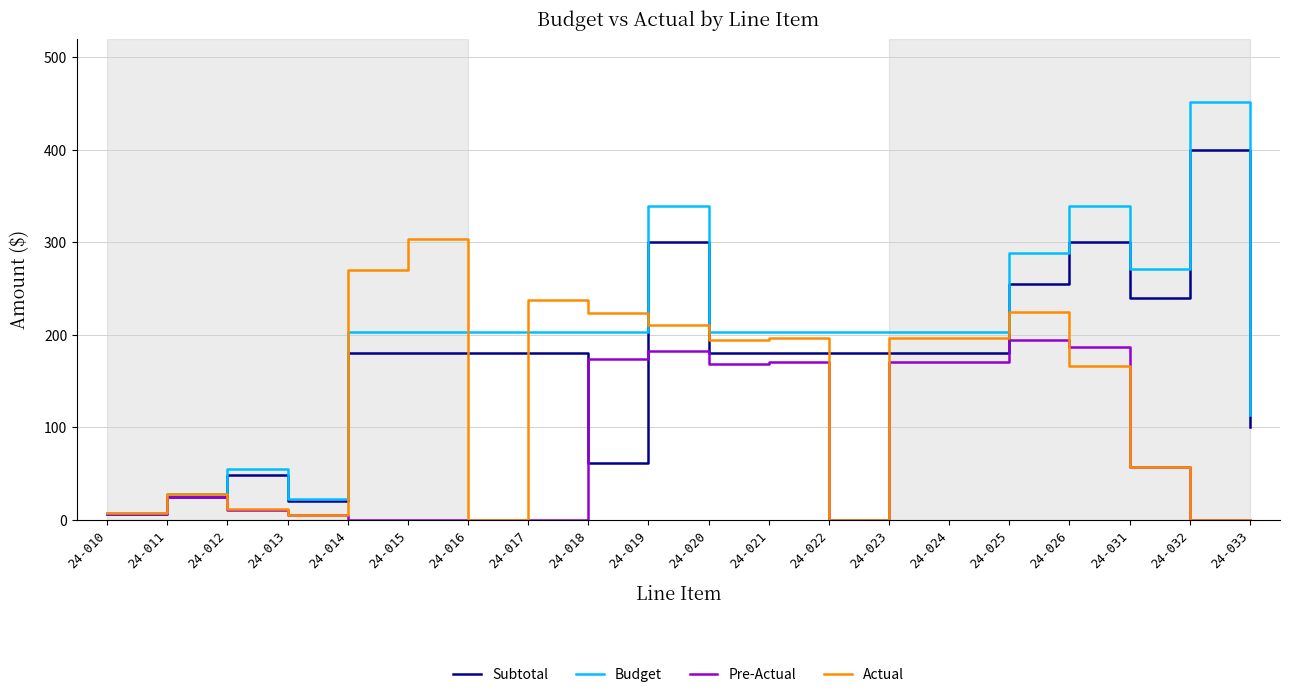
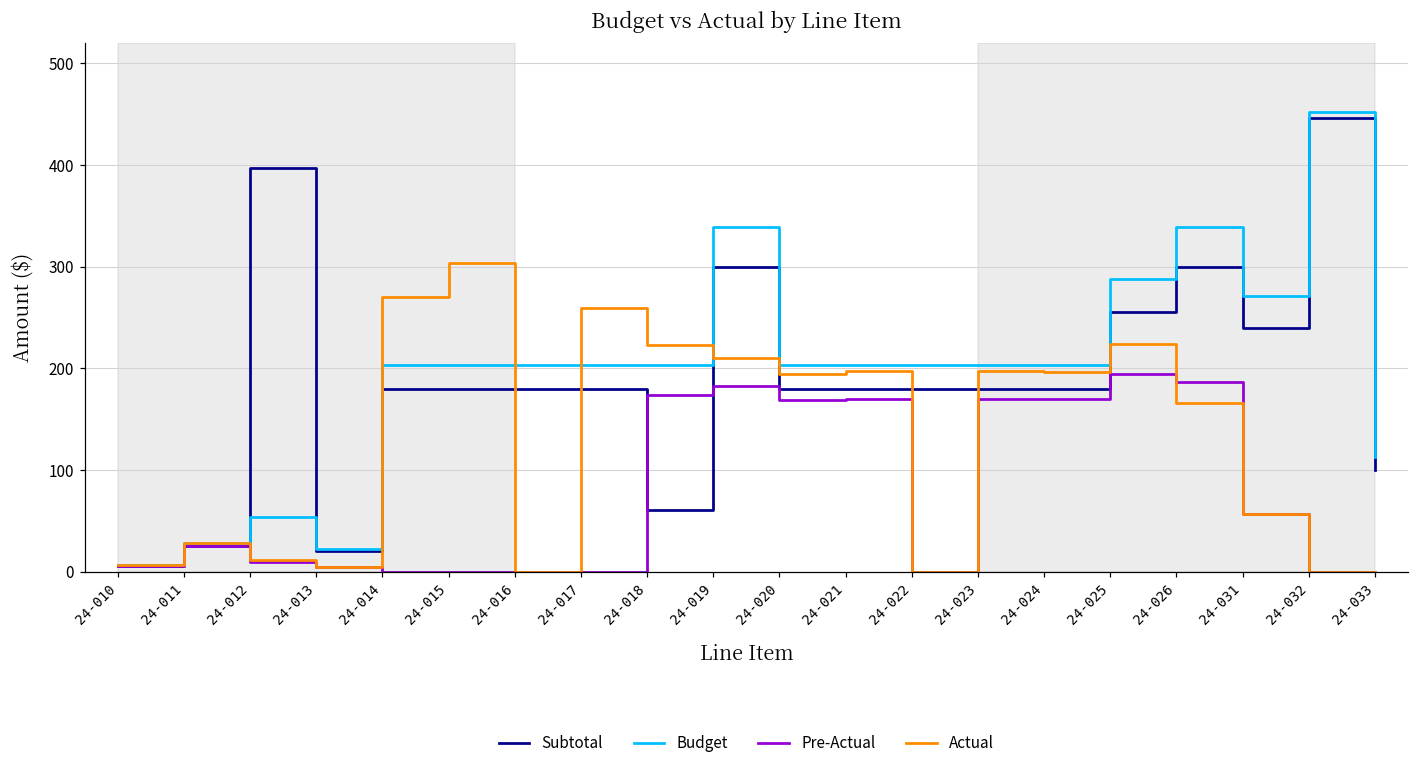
Subtotal, 24-012: 50 -> 400
Actual, 24-017: 240 -> 260
Subtotal, 24-032: 400 -> 450
